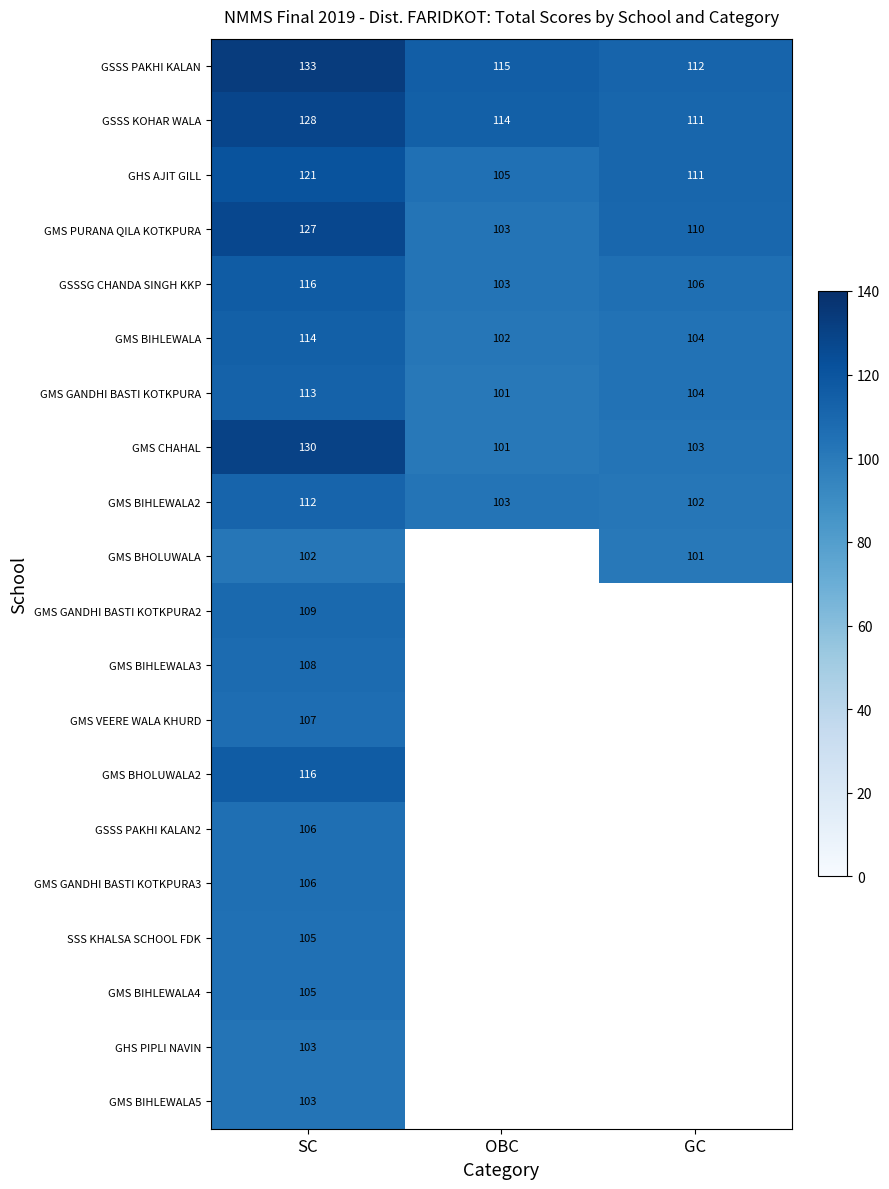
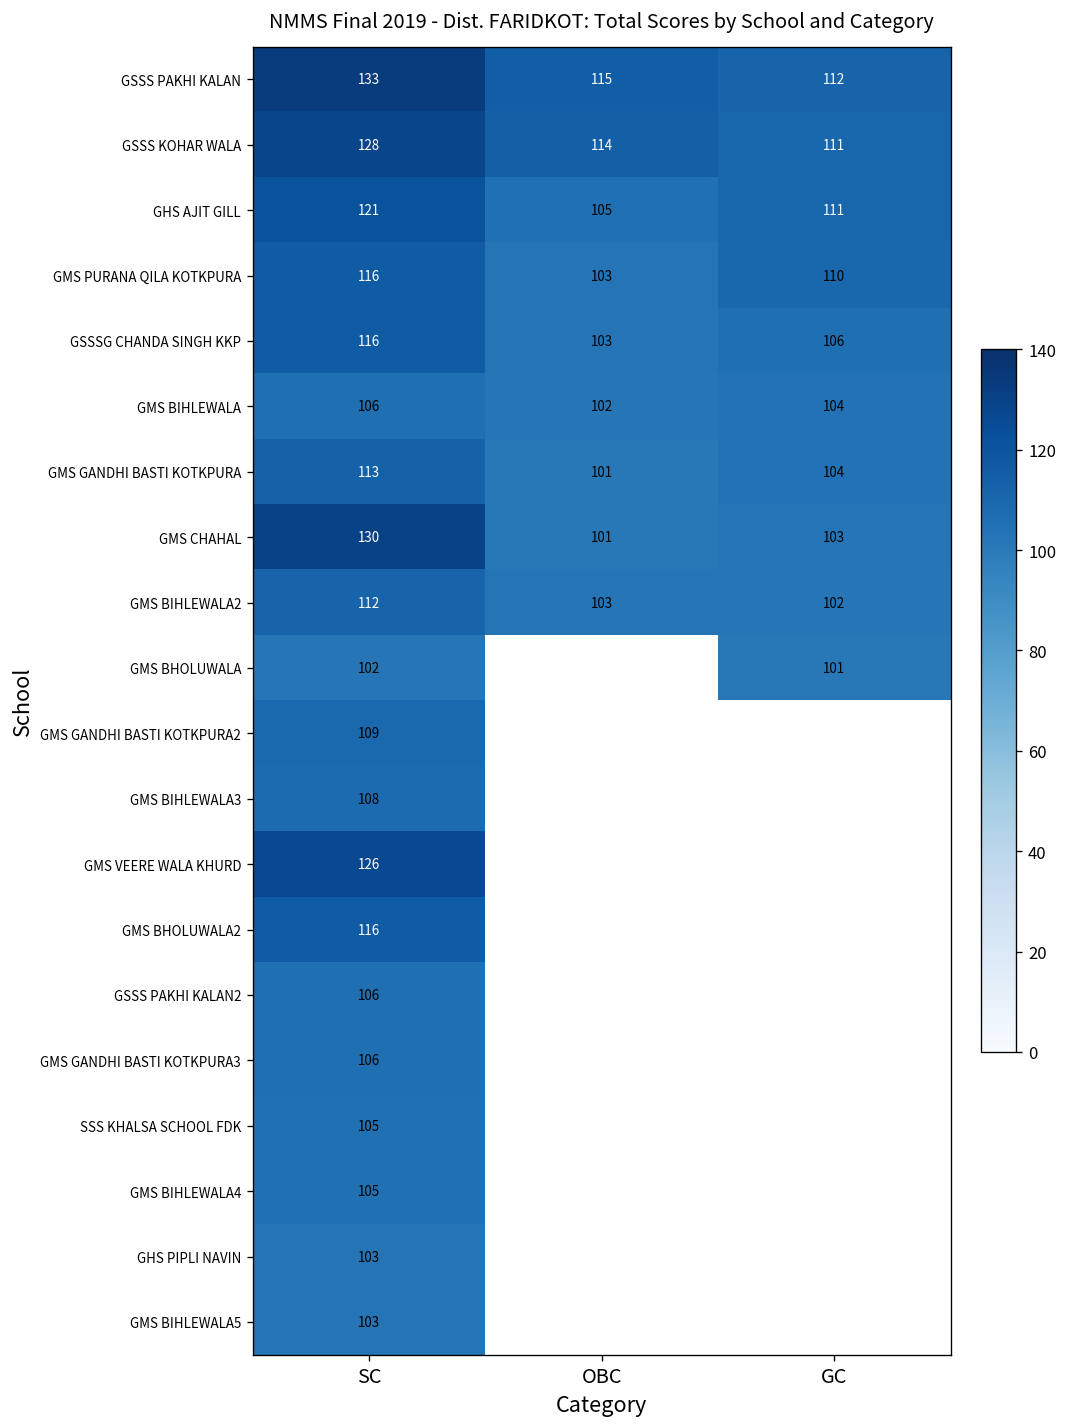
GMS PURANA QILA KOTKPURA, SC: 127 -> 116
GMS BIHLEWALA, SC: 114 -> 106
GMS VEERE WALA KHURD, SC: 107 -> 126
